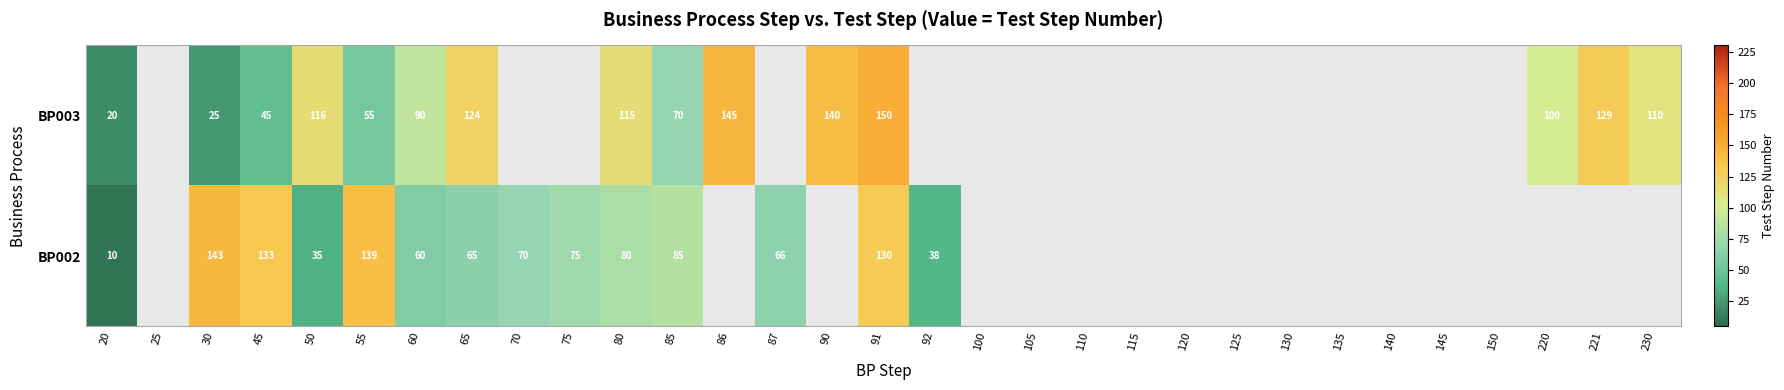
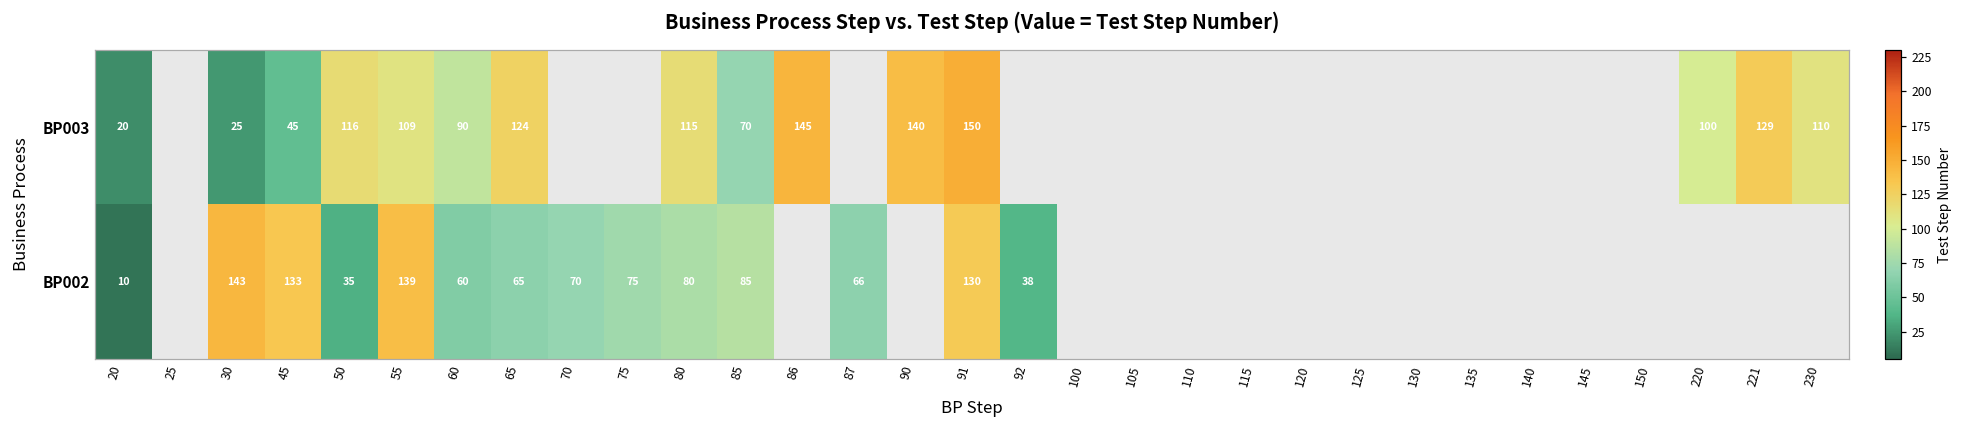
BP003, 55: 55 -> 109
